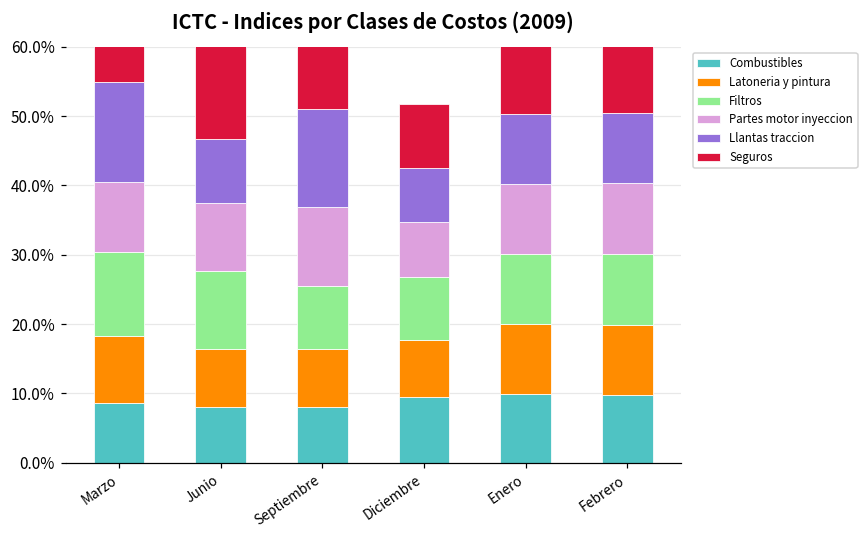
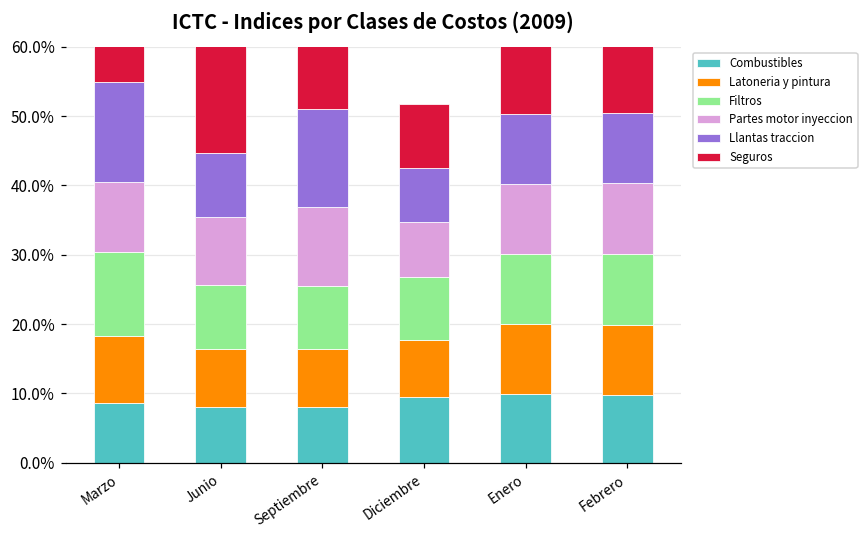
Filtros, Junio: 11% -> 9%
